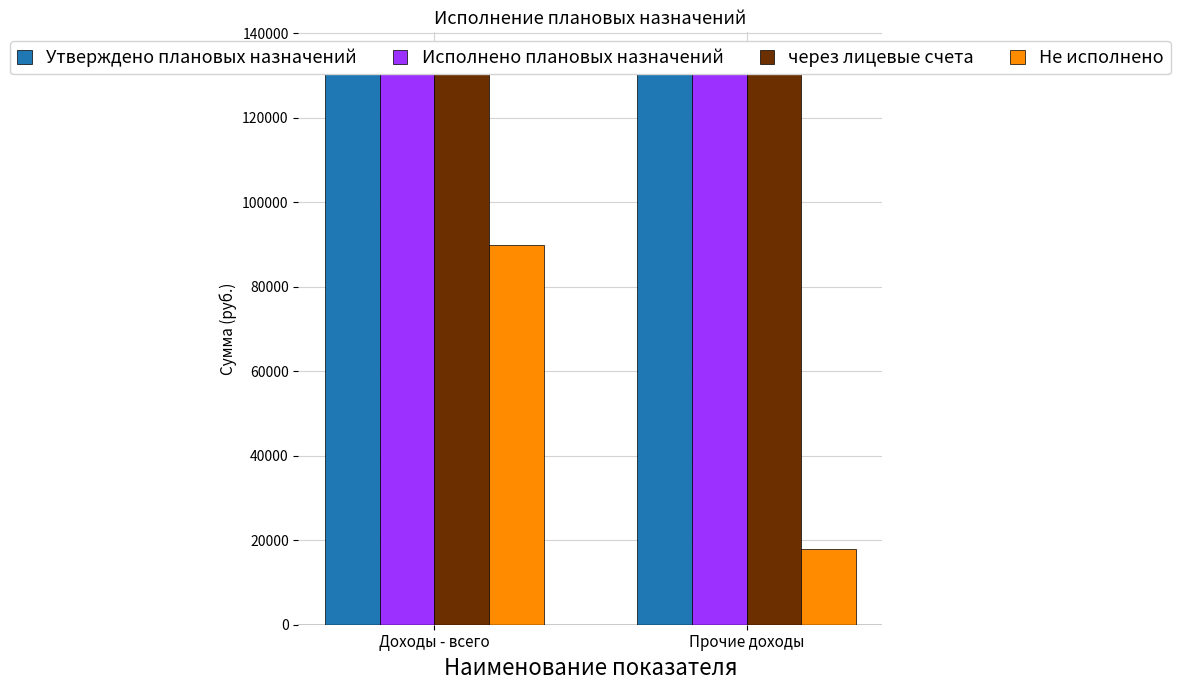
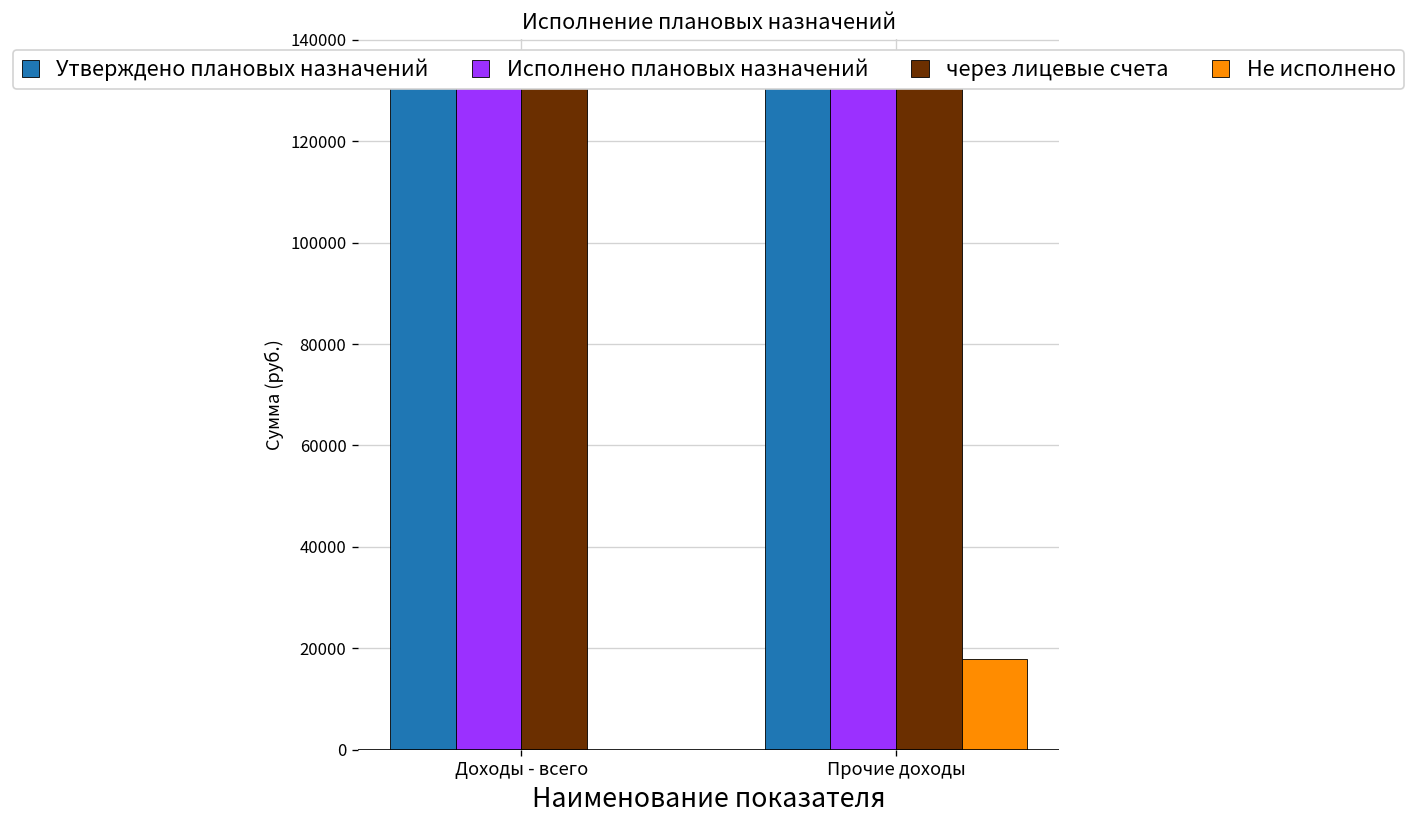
Не исполнено, Доходы - всего: 90000 -> 0
